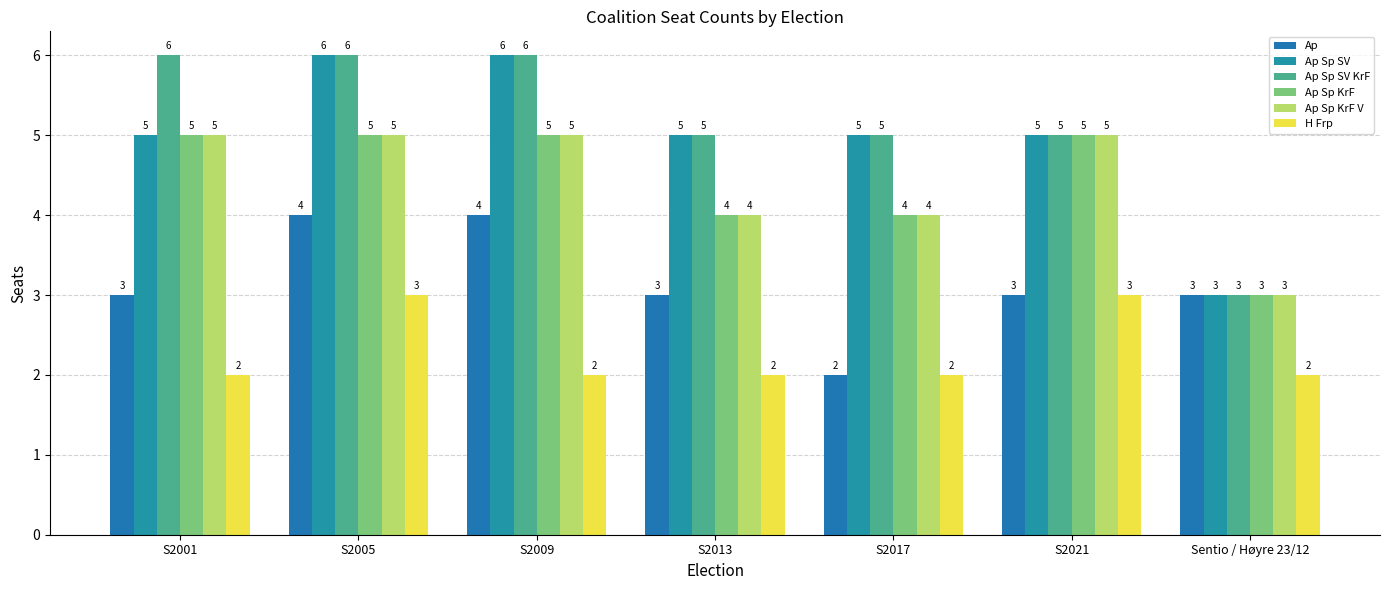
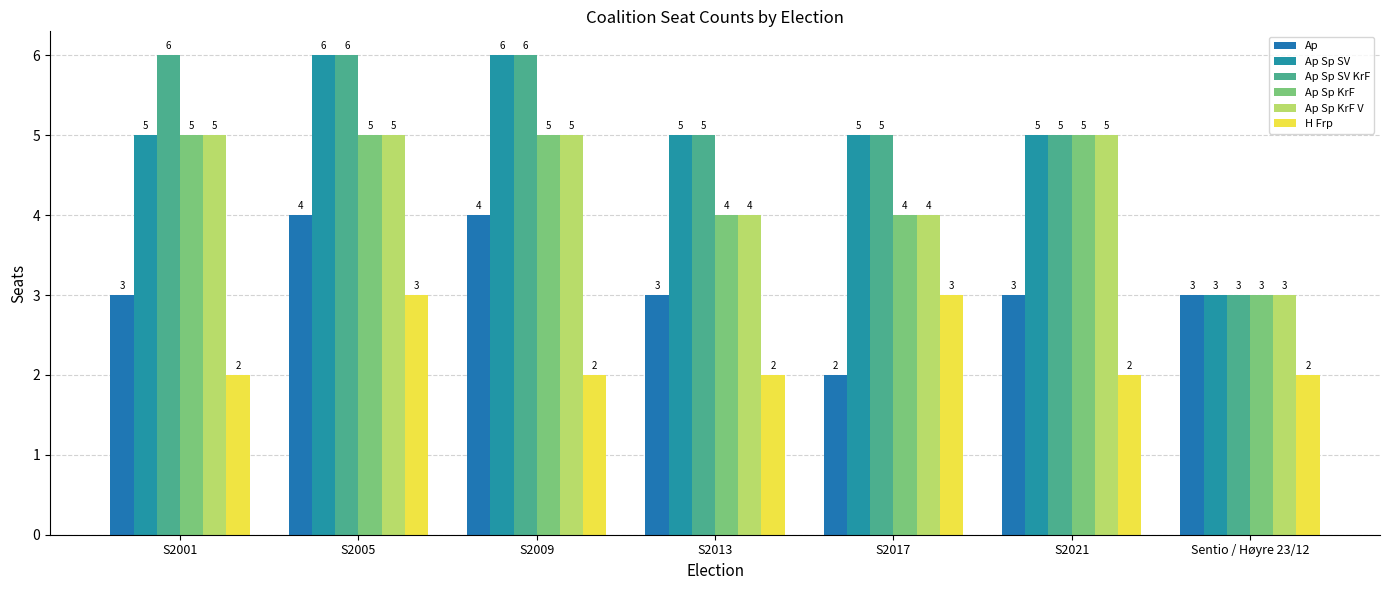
H Frp, S2017: 2 -> 3
H Frp, S2021: 3 -> 2
